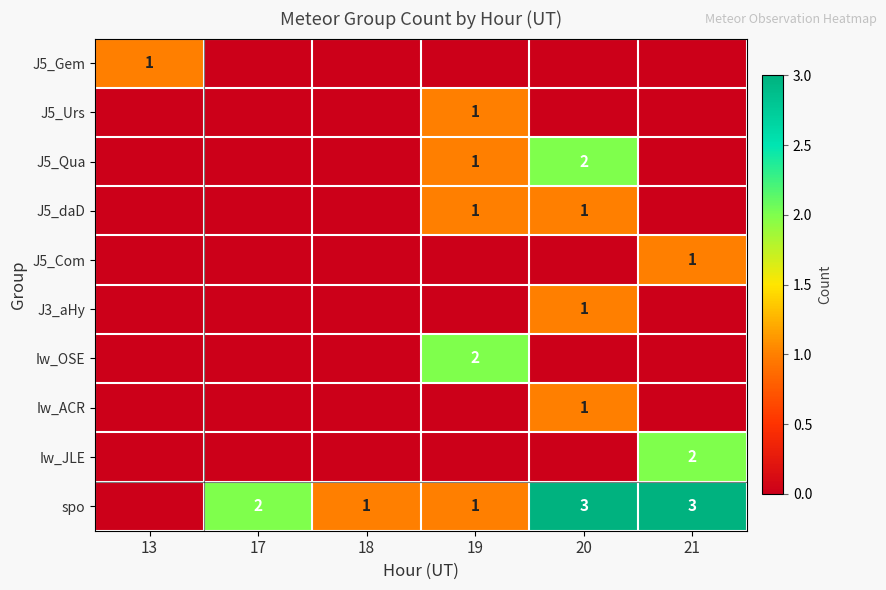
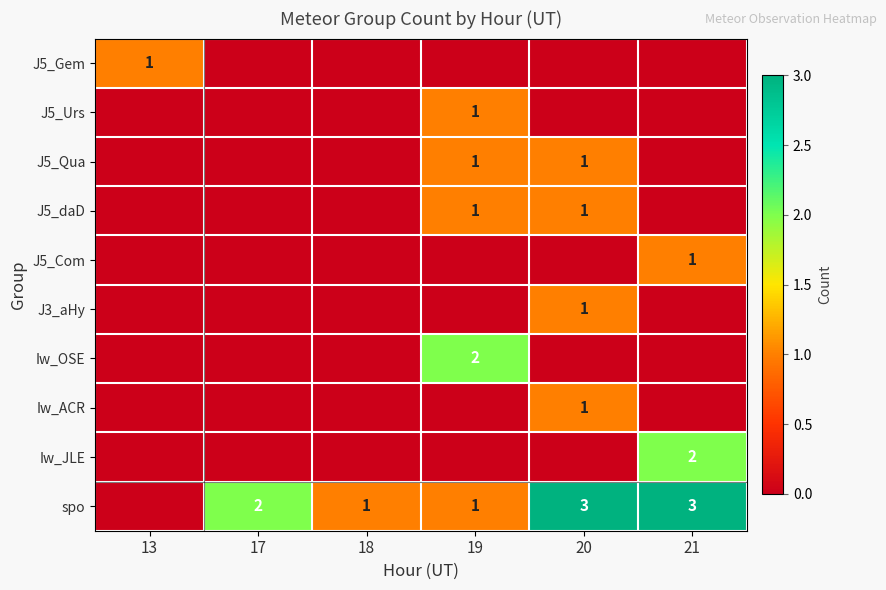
J5_Qua, 20: 2 -> 1
